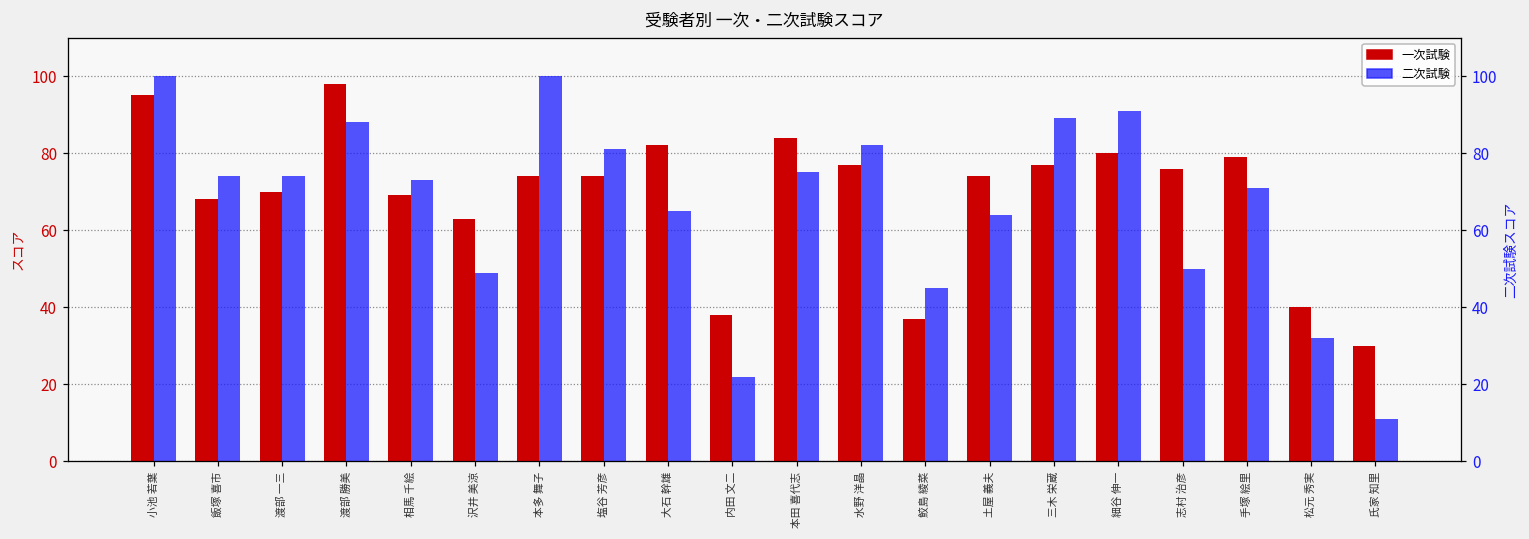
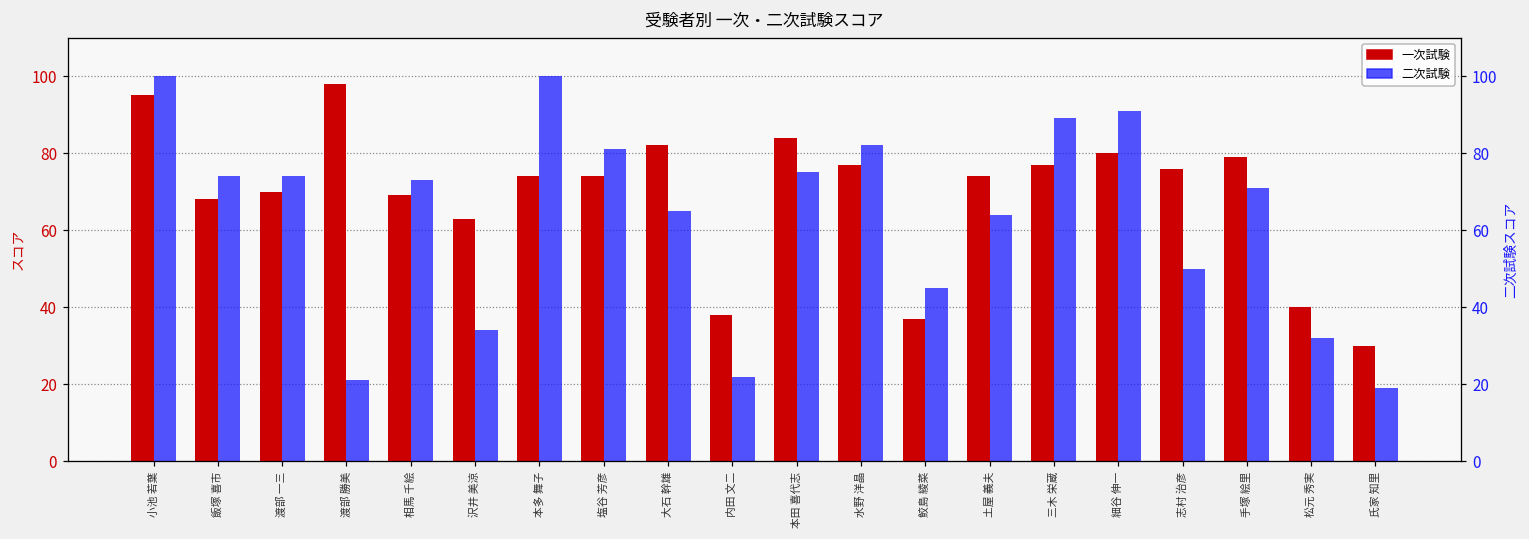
二次試験, 渡部 勝美: 88 -> 21
二次試験, 沢井 美涼: 49 -> 34
二次試験, 氏家 知里: 11 -> 19
